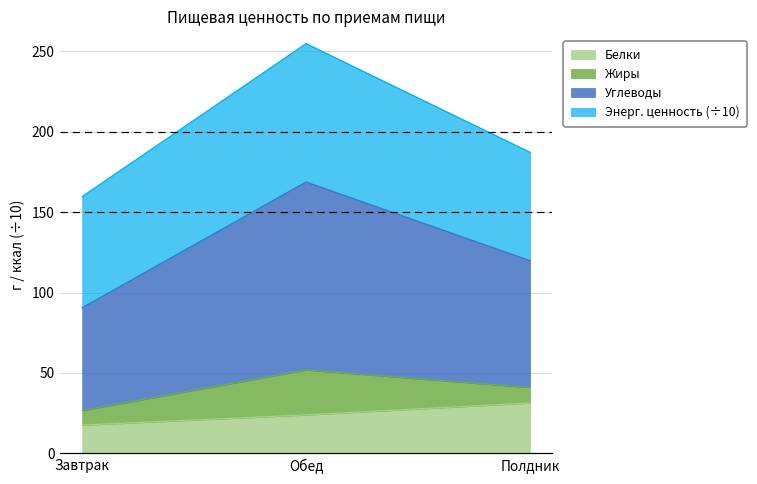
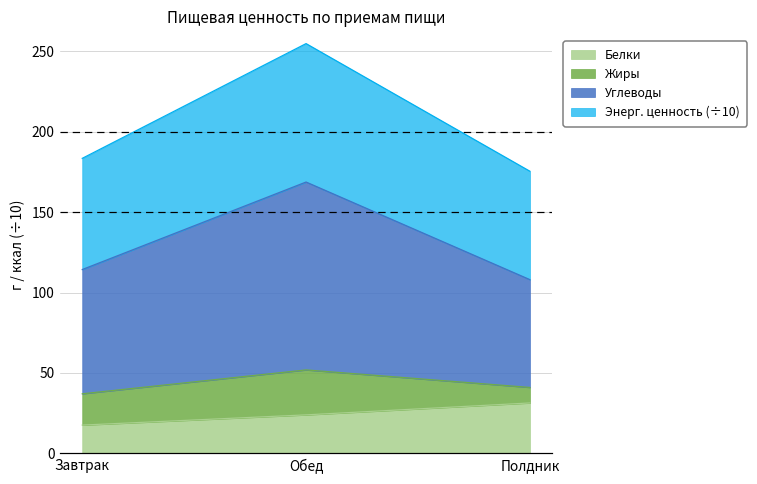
Жиры, Завтрак: 9 -> 19
Углеводы, Завтрак: 64 -> 77
Углеводы, Полдник: 79 -> 67
